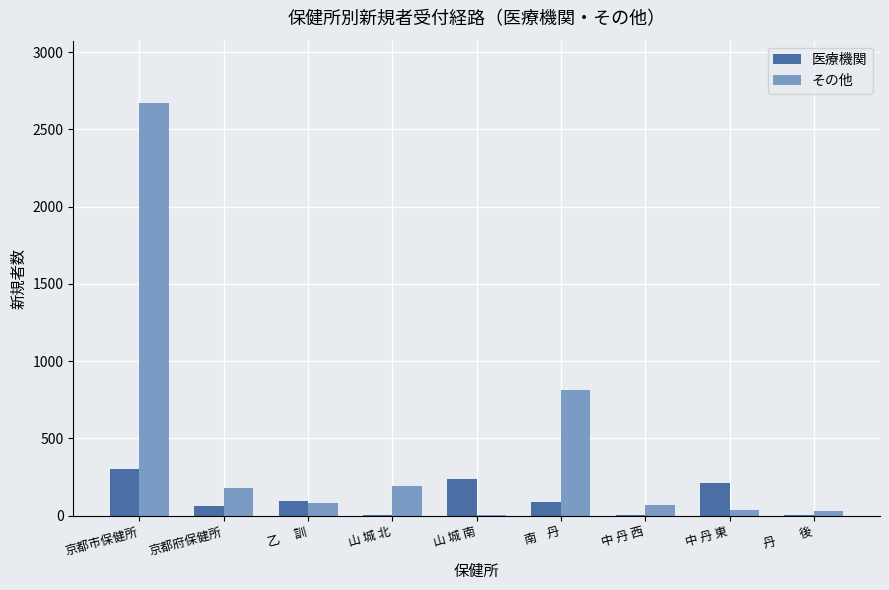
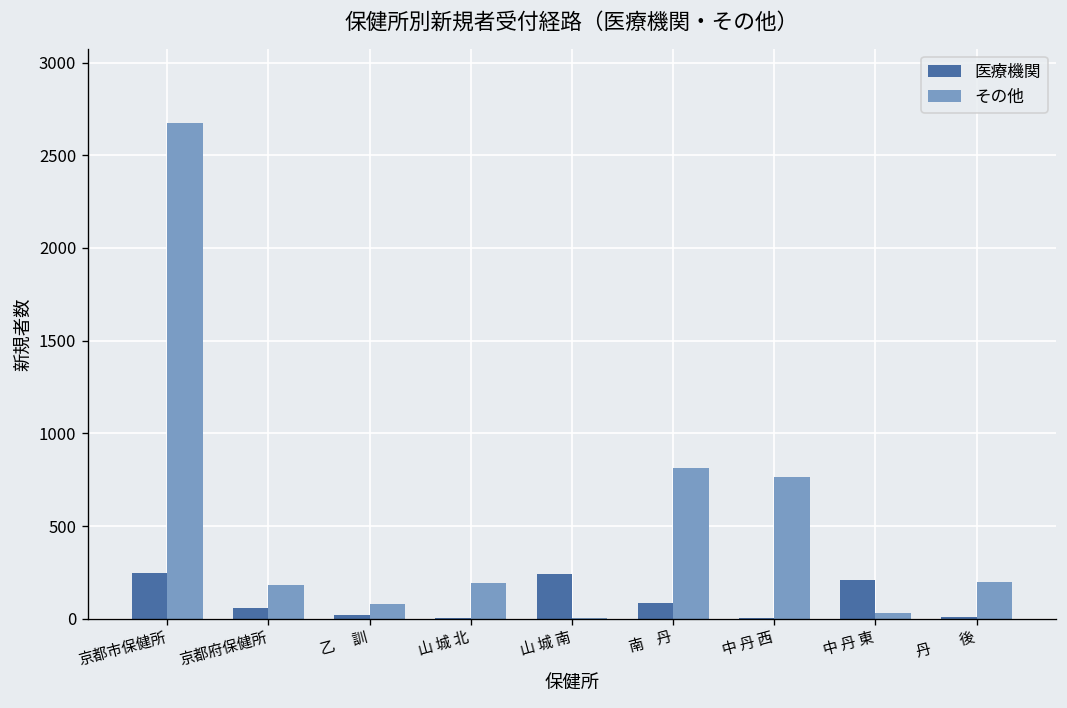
医療機関, 京都市保健所: 300 -> 250
医療機関, 乙 訓: 90 -> 20
その他, 中 丹 西: 70 -> 770
その他, 丹 後: 30 -> 200
